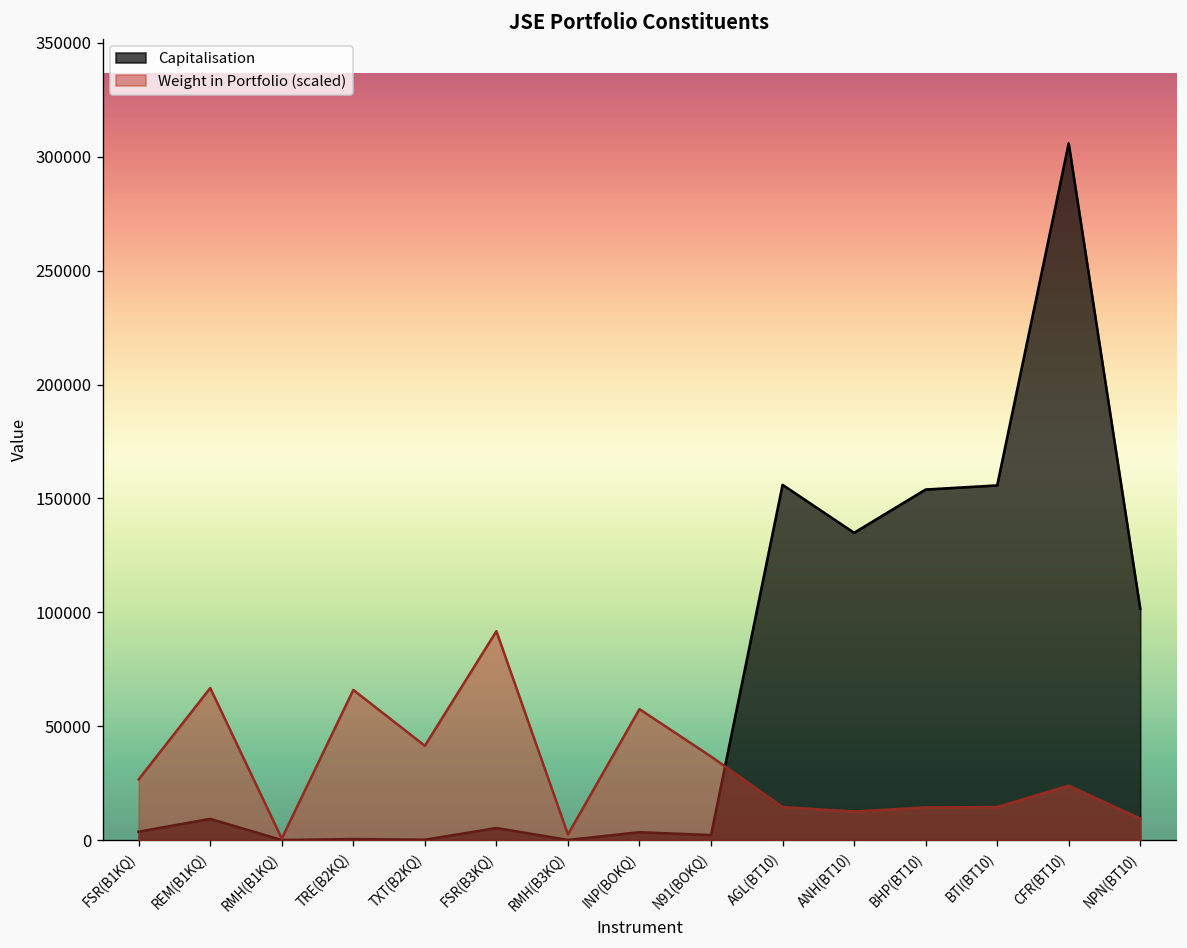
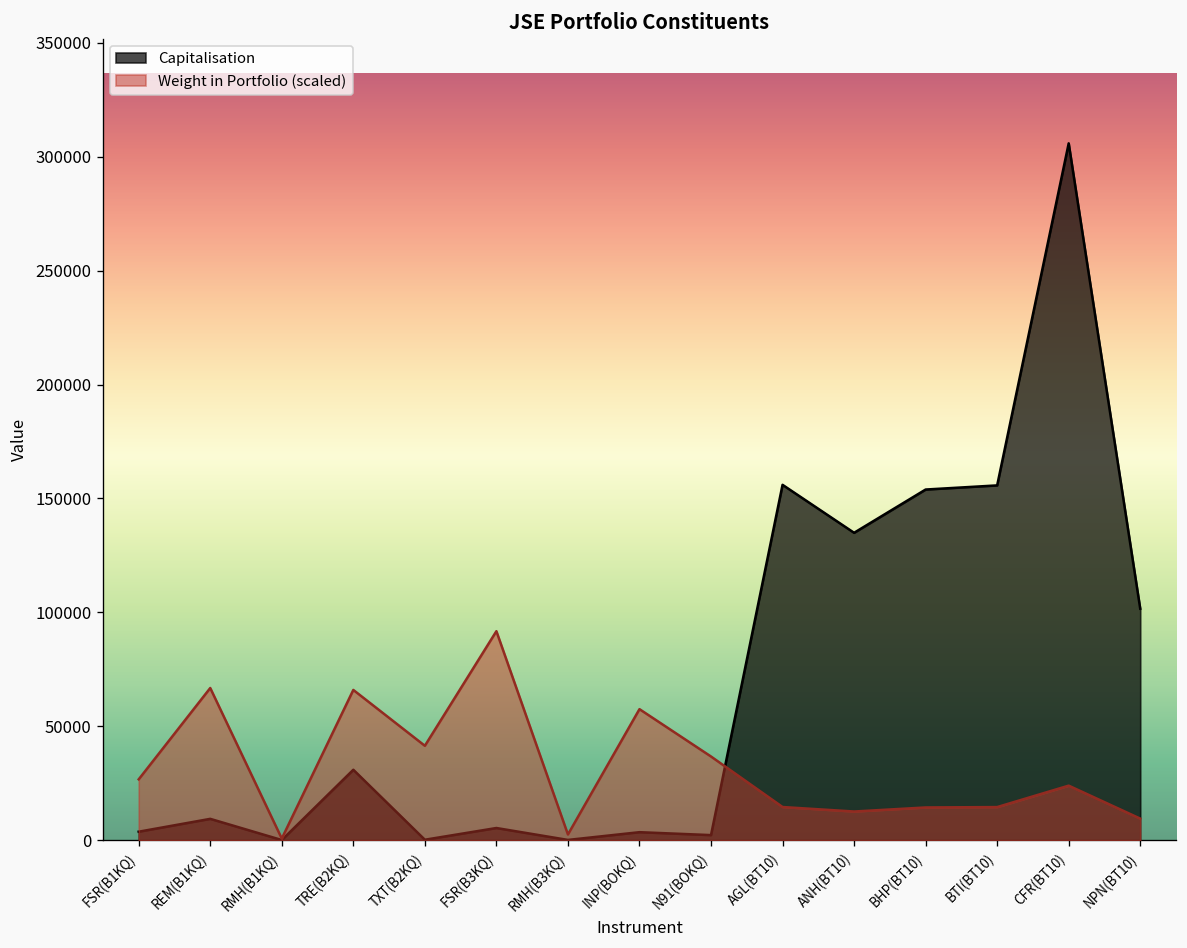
Capitalisation, TRE(B2KQ): 1000 -> 31000
